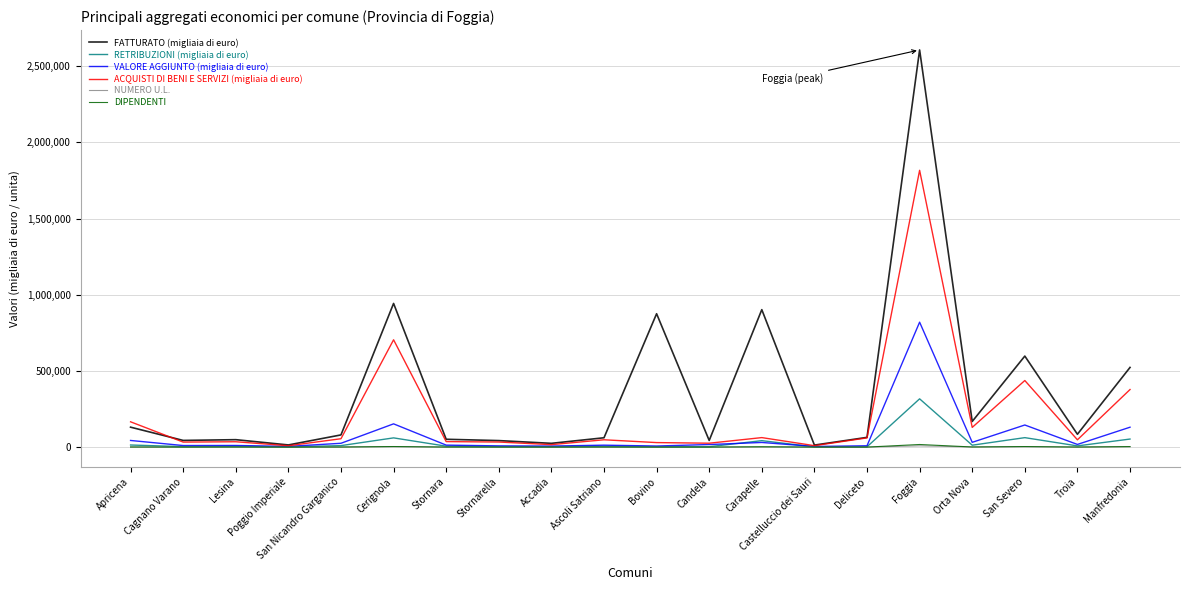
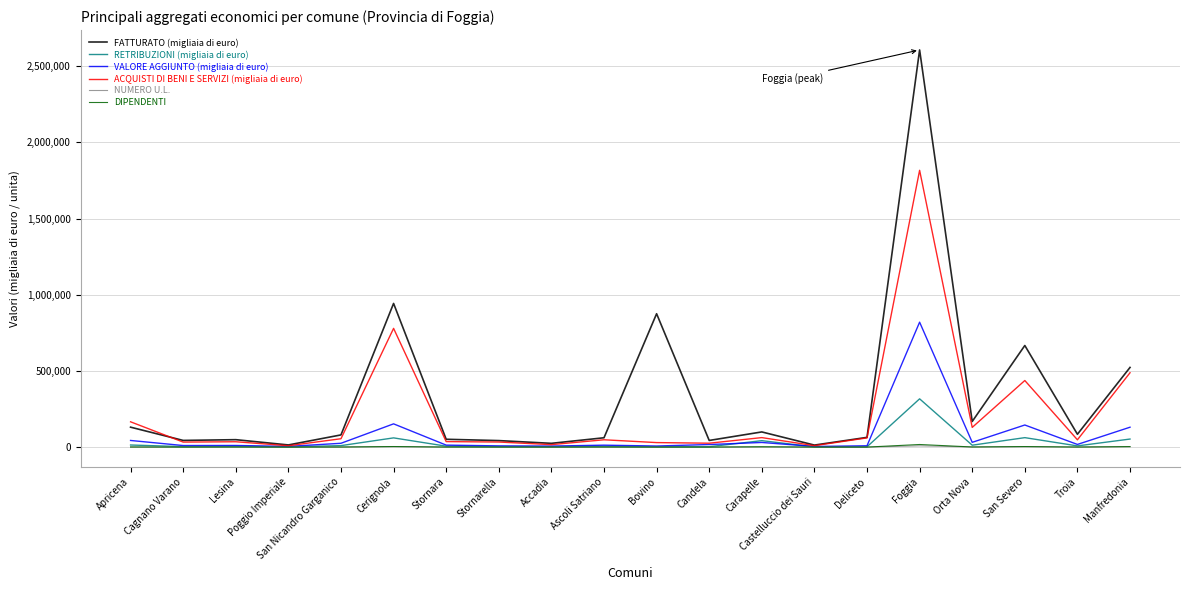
ACQUISTI DI BENI E SERVIZI (migliaia di euro), Cerignola: 700,000 -> 780,000
FATTURATO (migliaia di euro), Carapelle: 900,000 -> 100,000
FATTURATO (migliaia di euro), San Severo: 600,000 -> 670,000
ACQUISTI DI BENI E SERVIZI (migliaia di euro), Manfredonia: 380,000 -> 490,000
